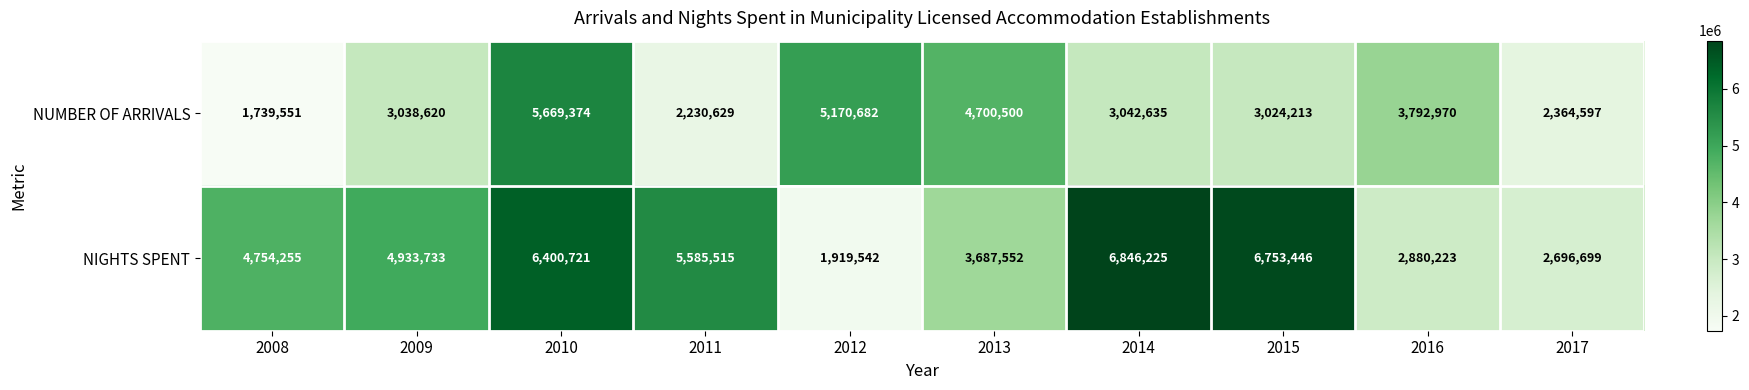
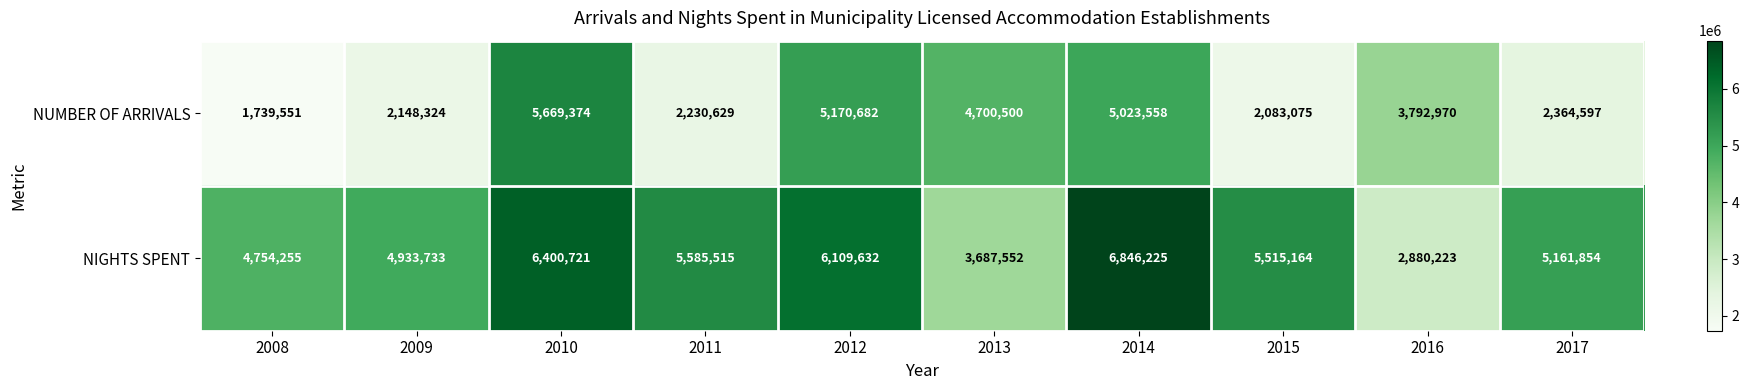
NUMBER OF ARRIVALS, 2009: 3,038,620 -> 2,148,324
NUMBER OF ARRIVALS, 2014: 3,042,635 -> 5,023,558
NUMBER OF ARRIVALS, 2015: 3,024,213 -> 2,083,075
NIGHTS SPENT, 2012: 1,919,542 -> 6,109,632
NIGHTS SPENT, 2015: 6,753,446 -> 5,515,164
NIGHTS SPENT, 2017: 2,696,699 -> 5,161,854
